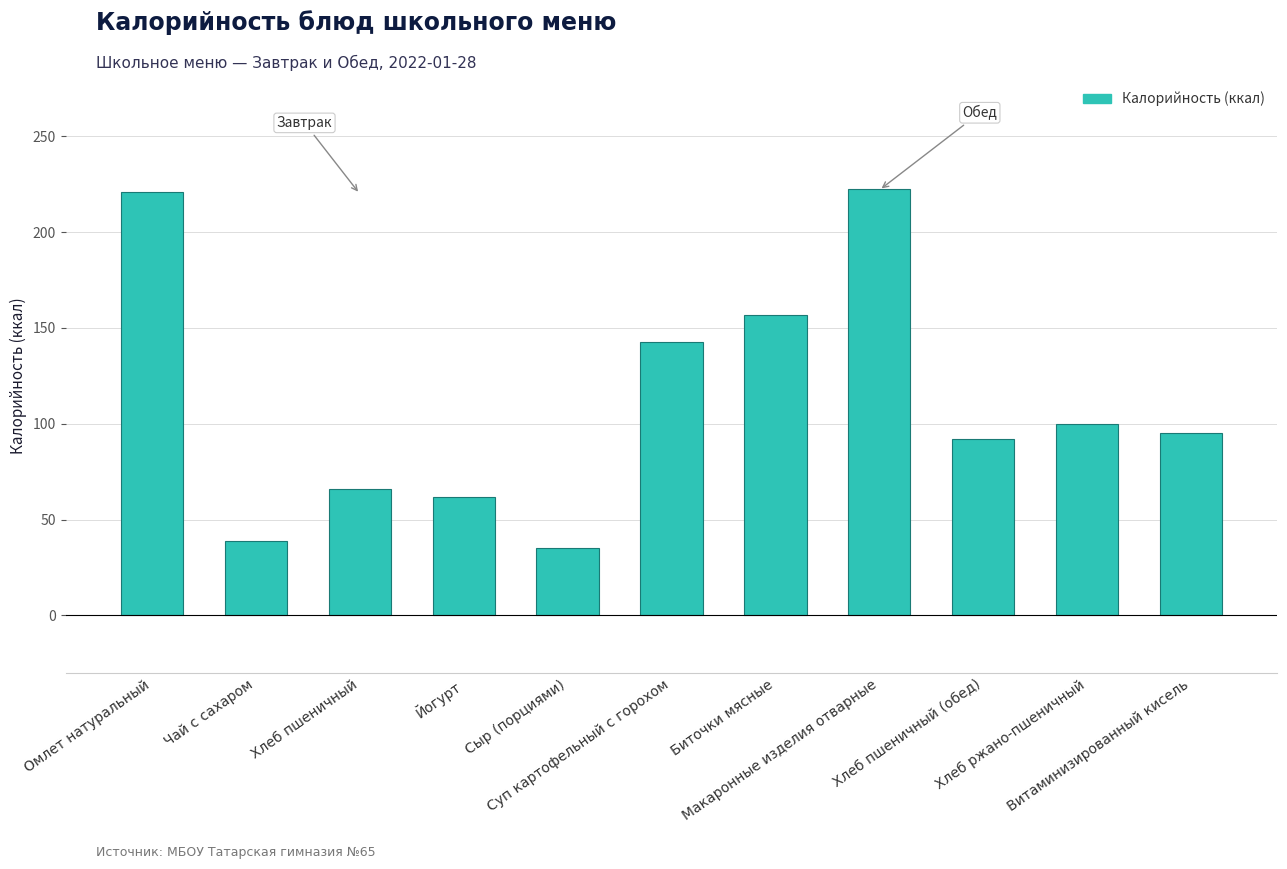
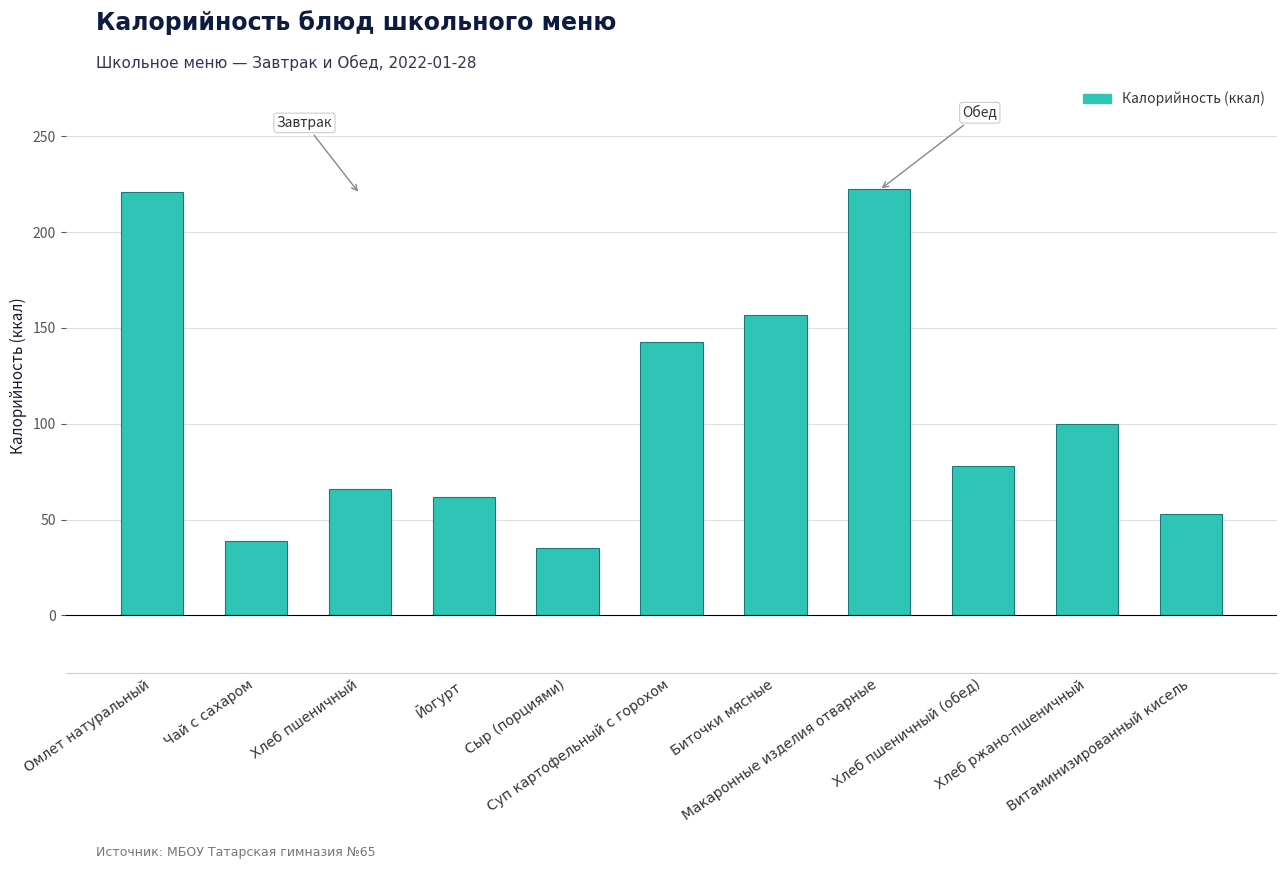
Хлеб пшеничный (обед): 92 -> 78
Витаминизированный кисель: 95 -> 53
